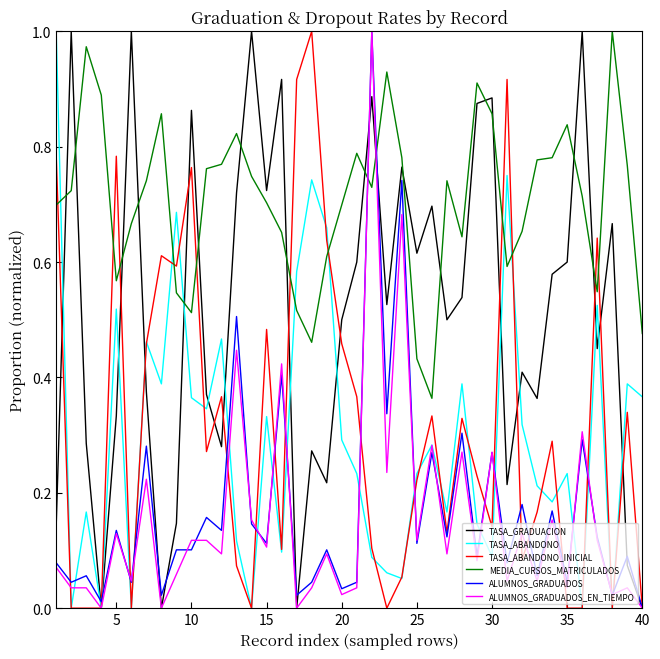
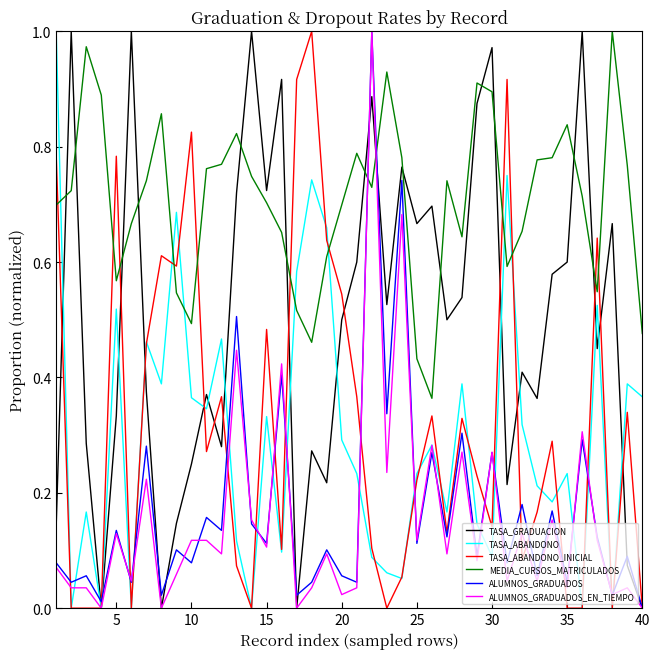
TASA_GRADUACION, 10: 0.86 -> 0.25
TASA_ABANDONO_INICIAL, 10: 0.76 -> 0.83
MEDIA_CURSOS_MATRICULADOS, 10: 0.51 -> 0.49
ALUMNOS_GRADUADOS, 10: 0.10 -> 0.08
TASA_ABANDONO_INICIAL, 20: 0.46 -> 0.54
ALUMNOS_GRADUADOS, 20: 0.03 -> 0.06
TASA_GRADUACION, 25: 0.62 -> 0.67
TASA_GRADUACION, 30: 0.88 -> 0.97
MEDIA_CURSOS_MATRICULADOS, 30: 0.86 -> 0.90
